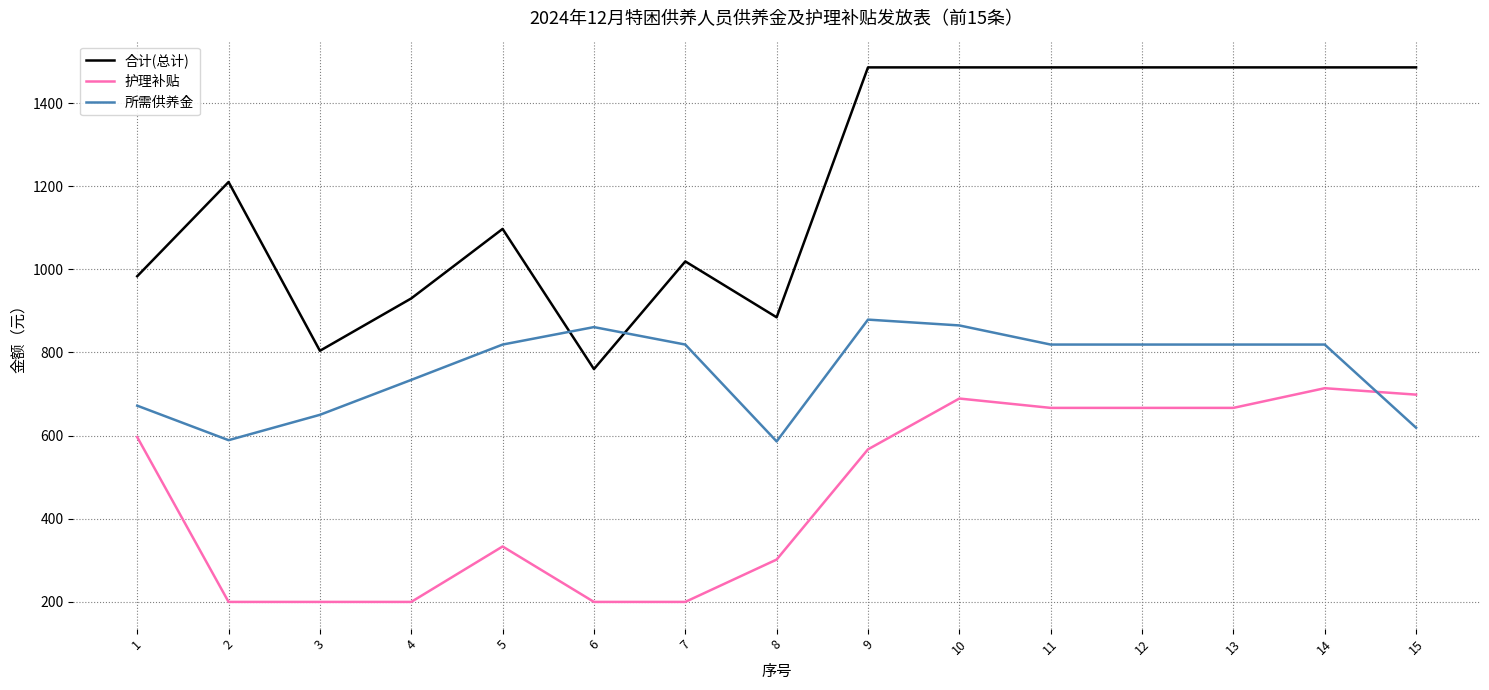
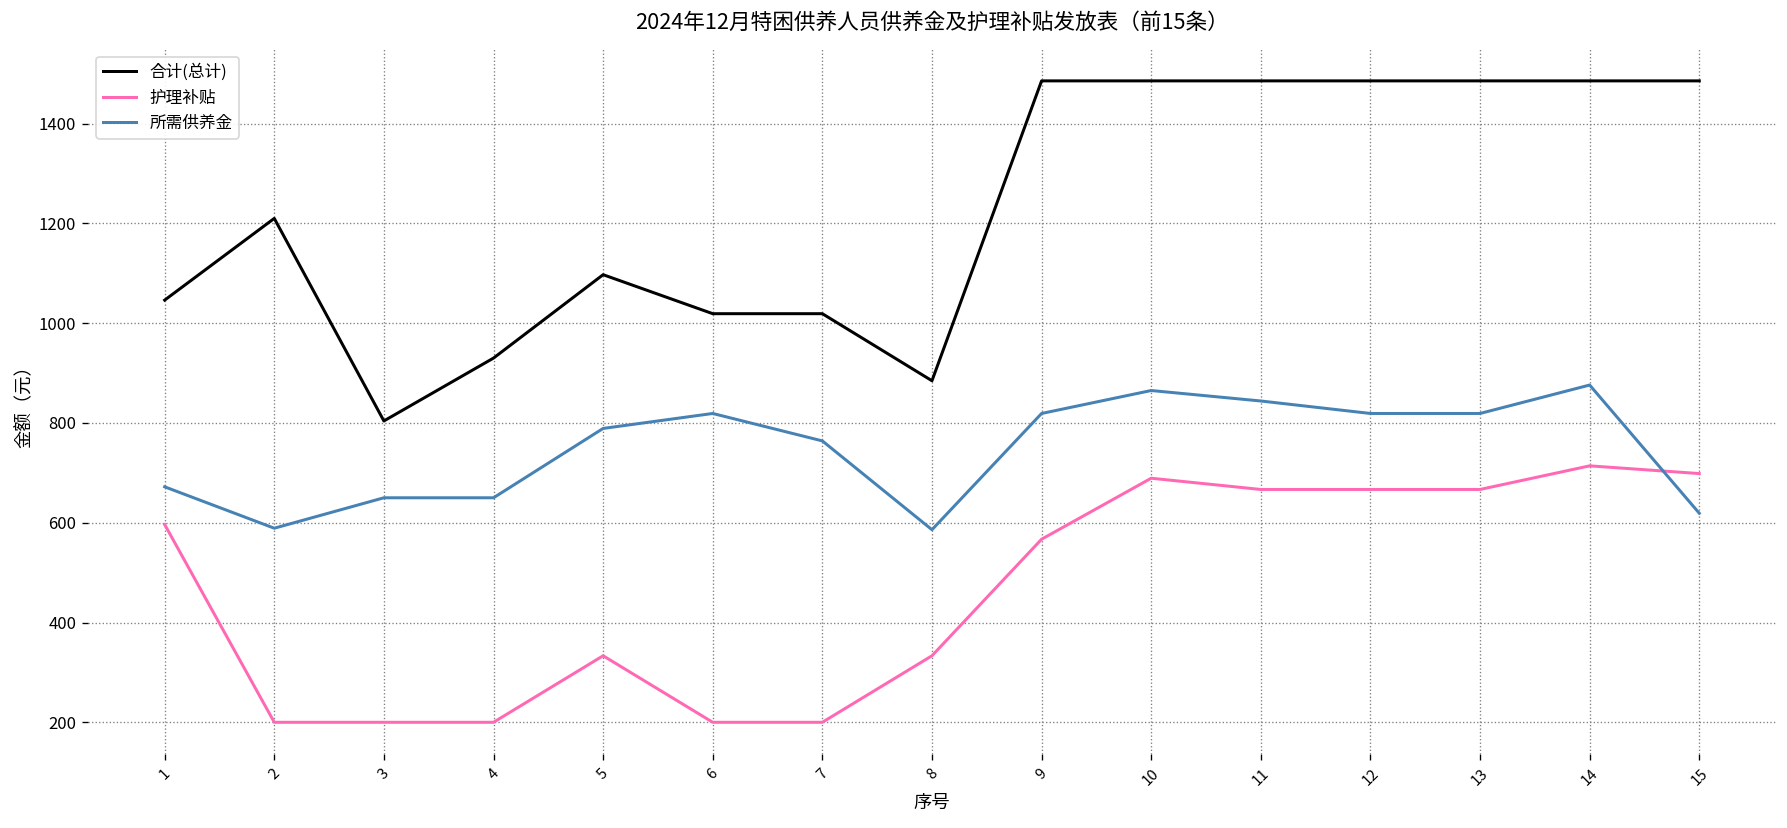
合计(总计), 1: 980 -> 1050
所需供养金, 4: 730 -> 650
所需供养金, 5: 820 -> 790
合计(总计), 6: 760 -> 1020
所需供养金, 6: 860 -> 820
所需供养金, 7: 820 -> 760
护理补贴, 8: 300 -> 330
所需供养金, 9: 880 -> 820
所需供养金, 11: 820 -> 840
所需供养金, 14: 820 -> 880
